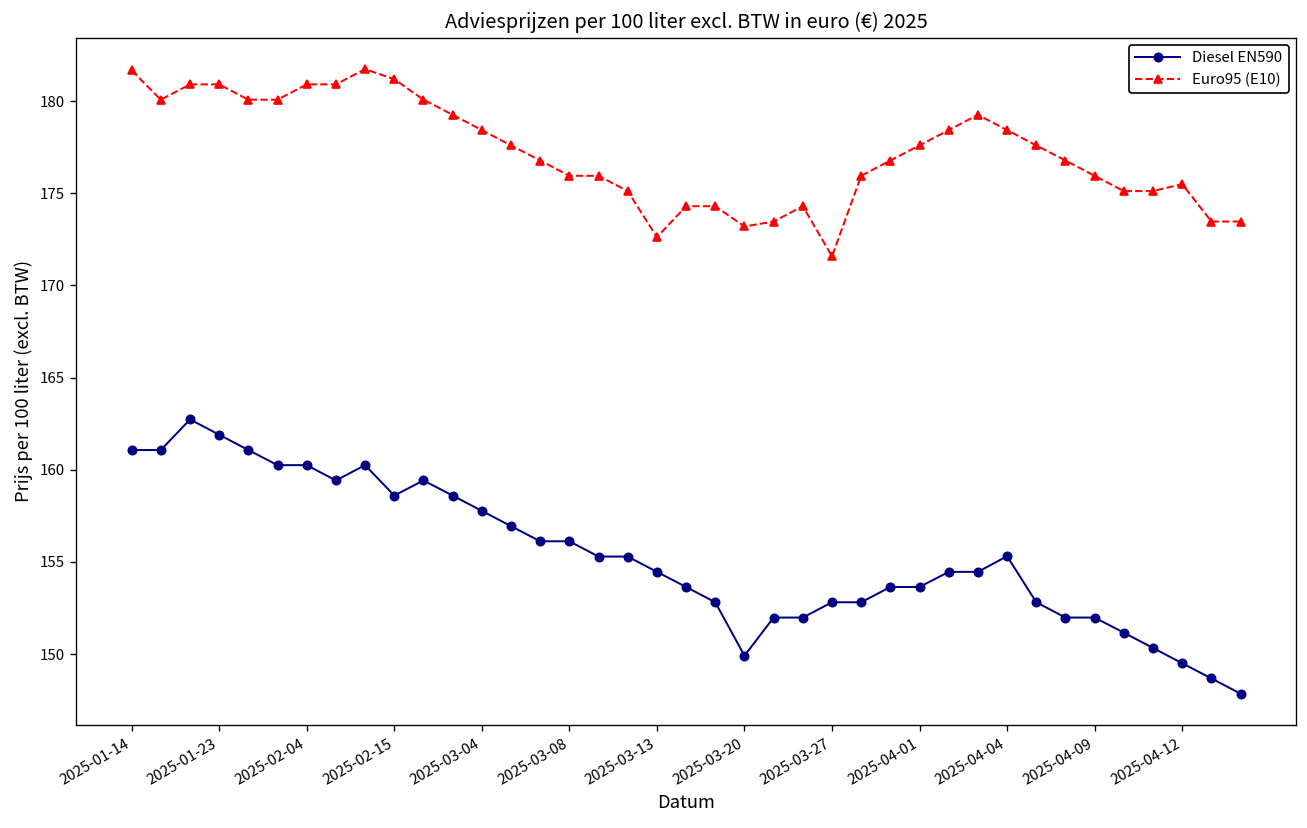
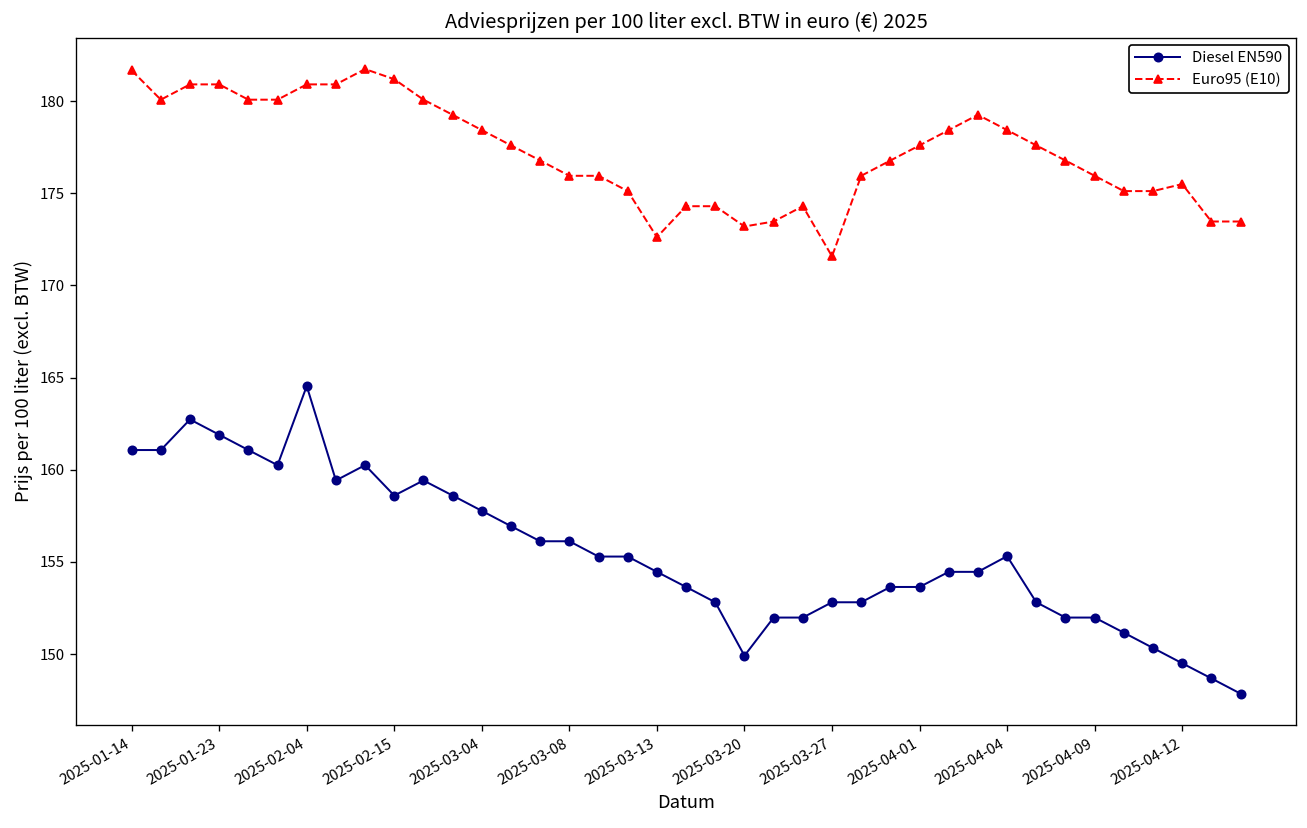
Diesel EN590, 2025-02-04: 160.3 -> 164.5
